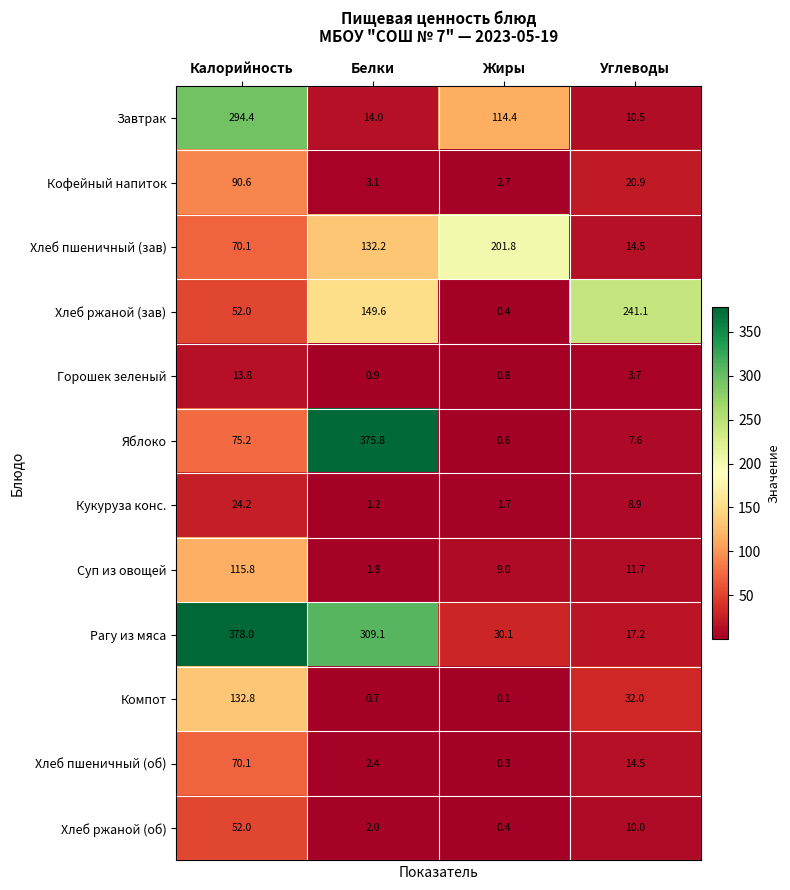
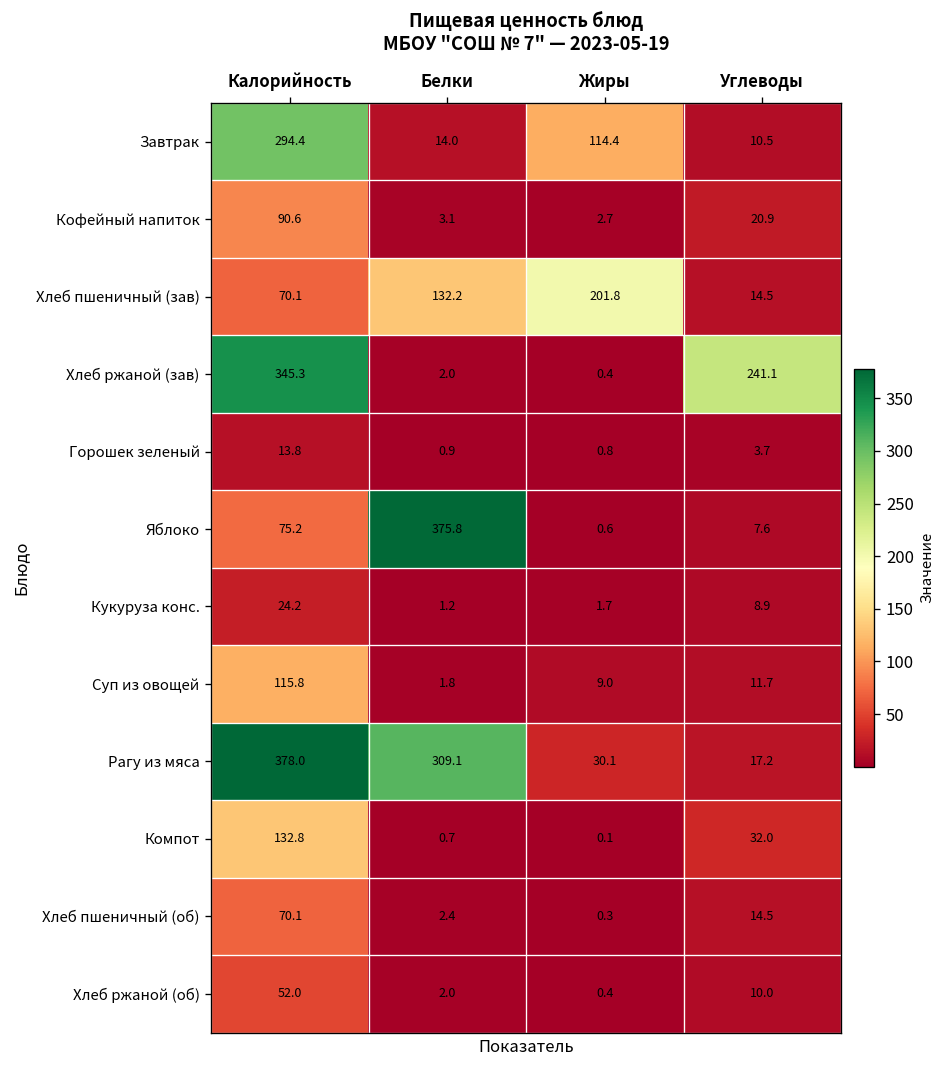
Хлеб ржаной (зав), Калорийность: 52.0 -> 345.3
Хлеб ржаной (зав), Белки: 149.6 -> 2.0
